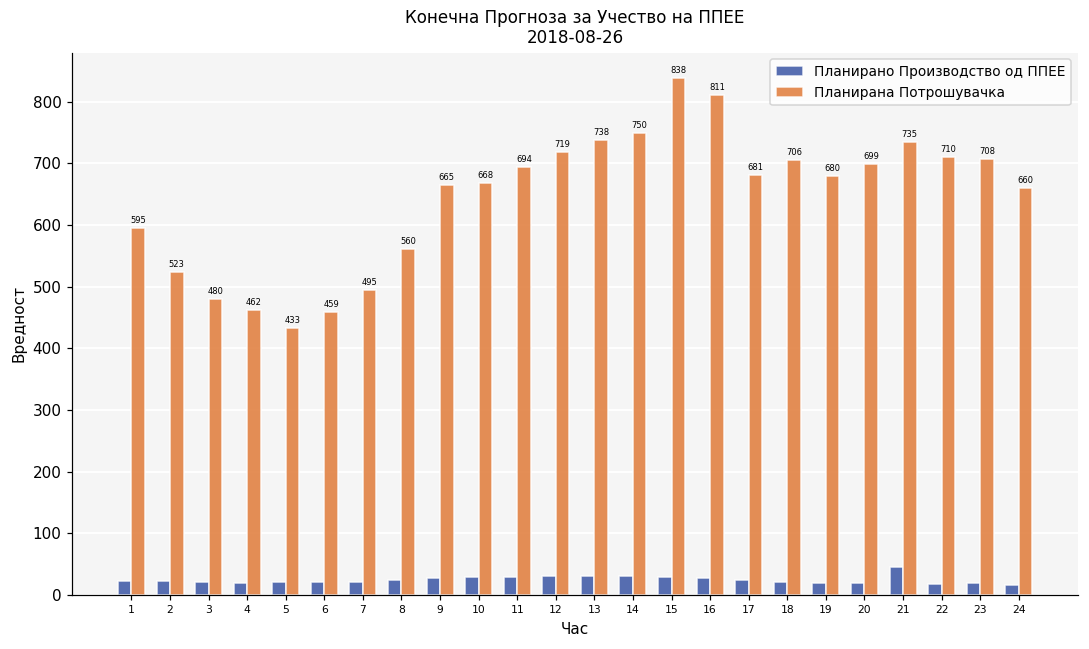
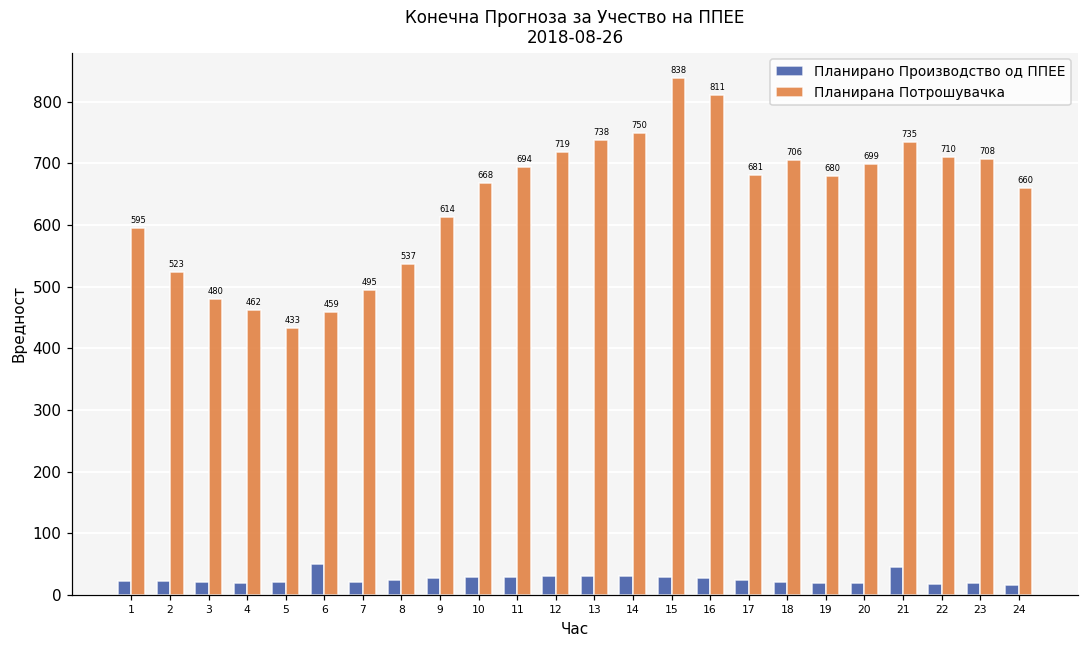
Планирано Производство од ППЕЕ, 6: 20 -> 50
Планирана Потрошувачка, 8: 560 -> 537
Планирана Потрошувачка, 9: 665 -> 614
